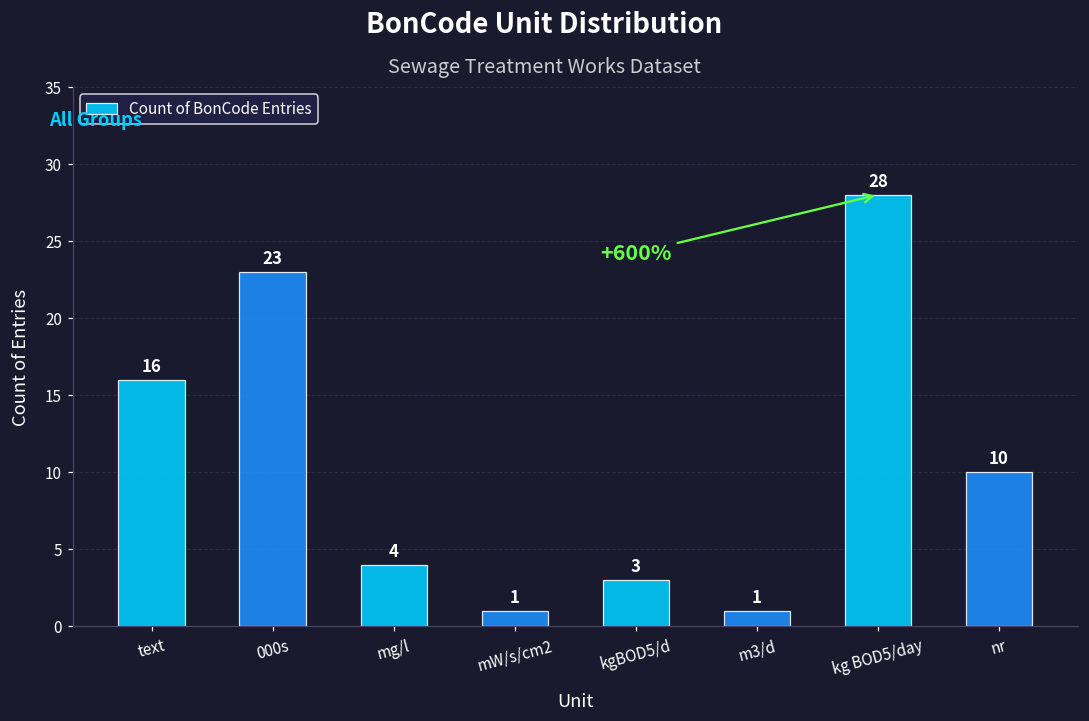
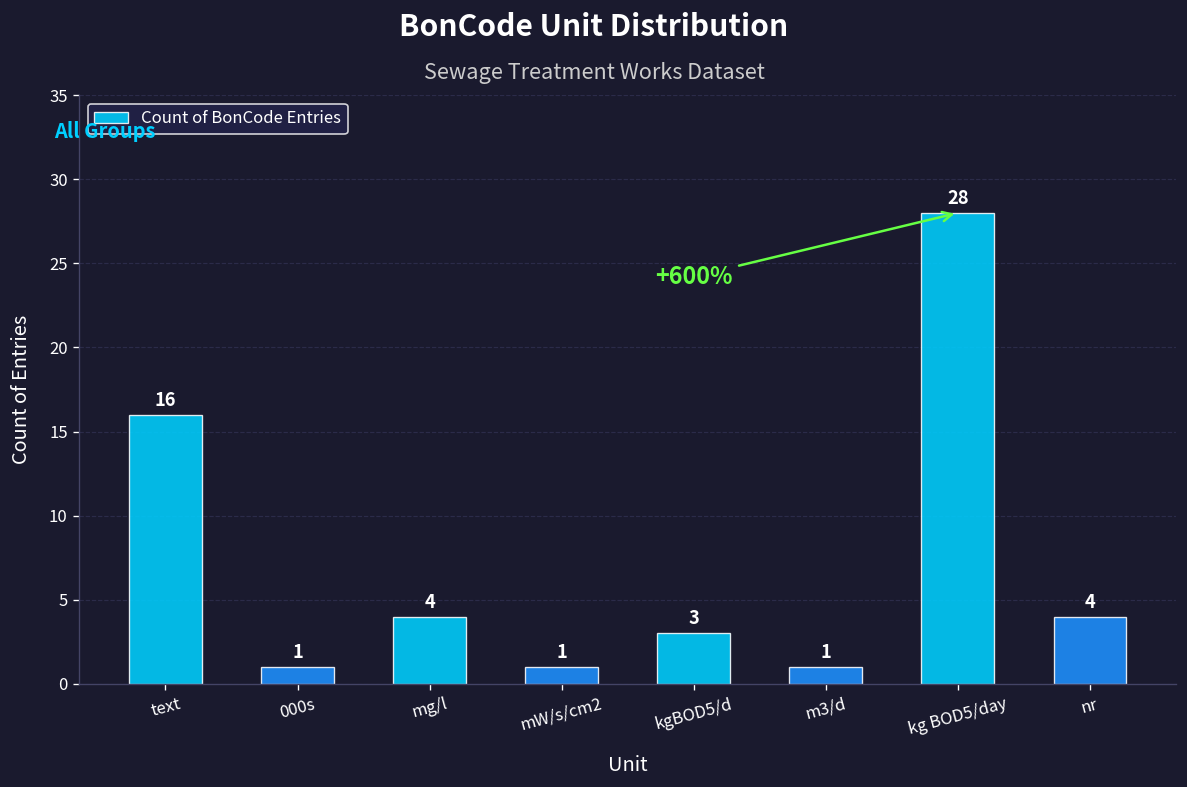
000s: 23 -> 1
nr: 10 -> 4
